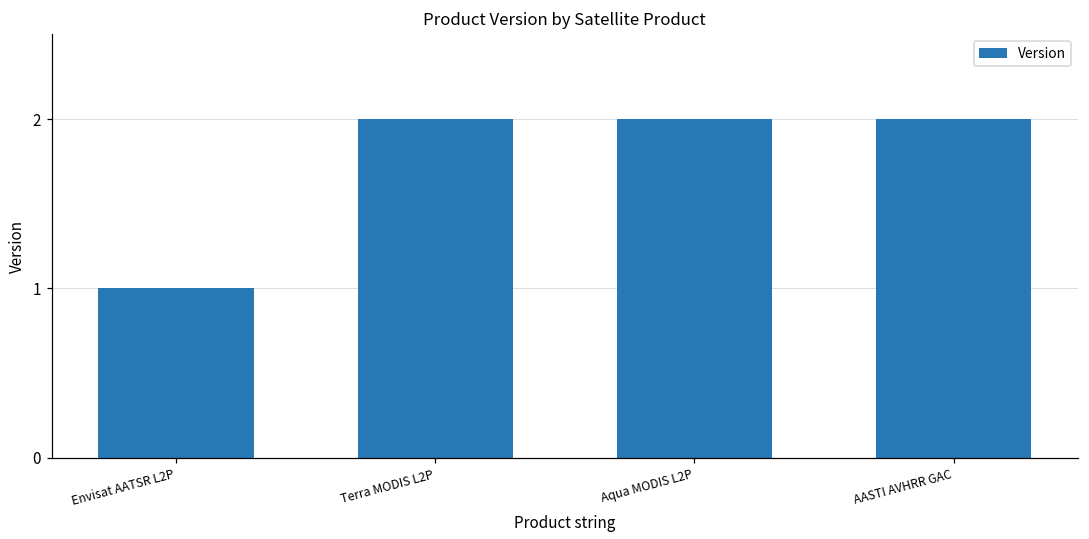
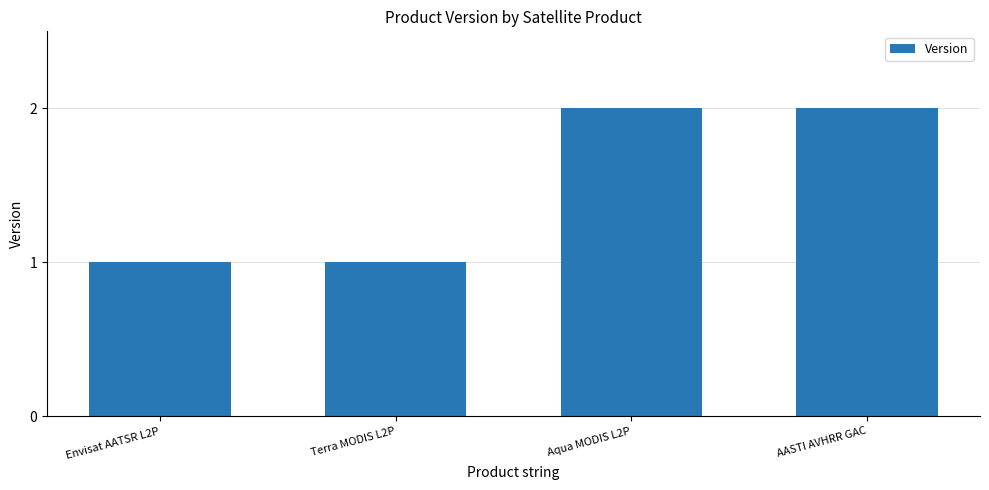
Terra MODIS L2P: 2 -> 1
